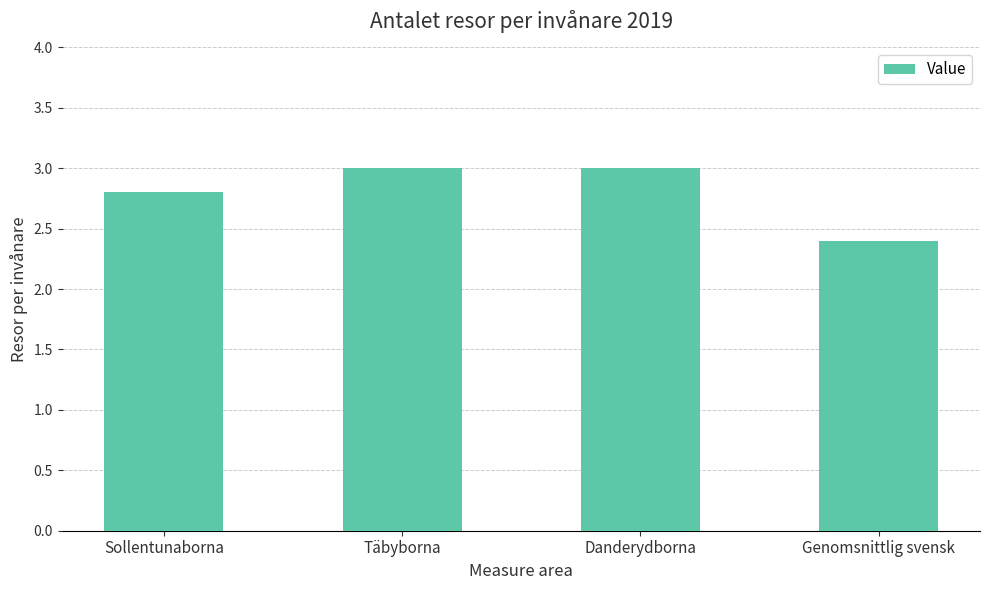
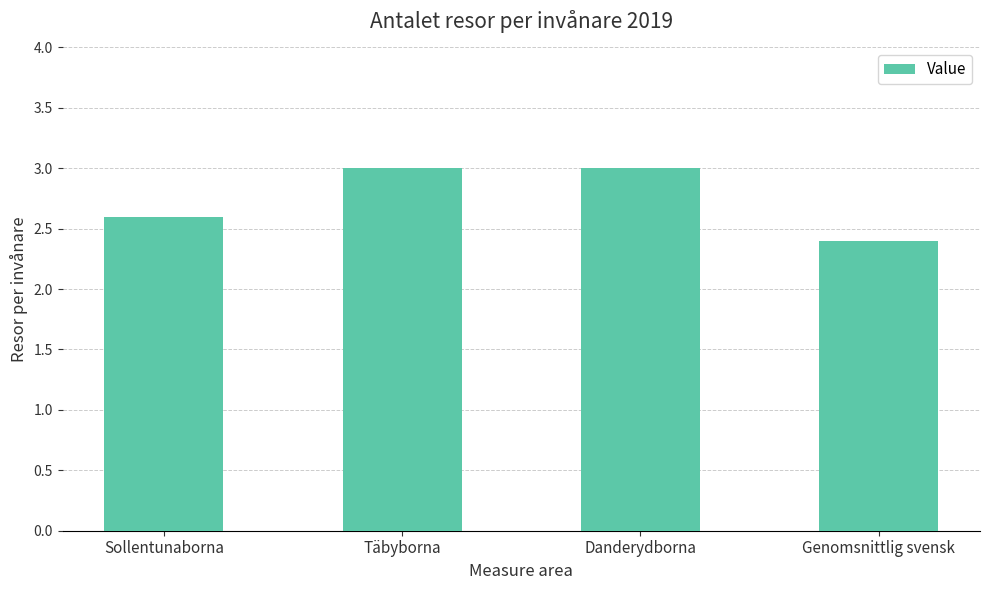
Sollentunaborna: 2.8 -> 2.6
